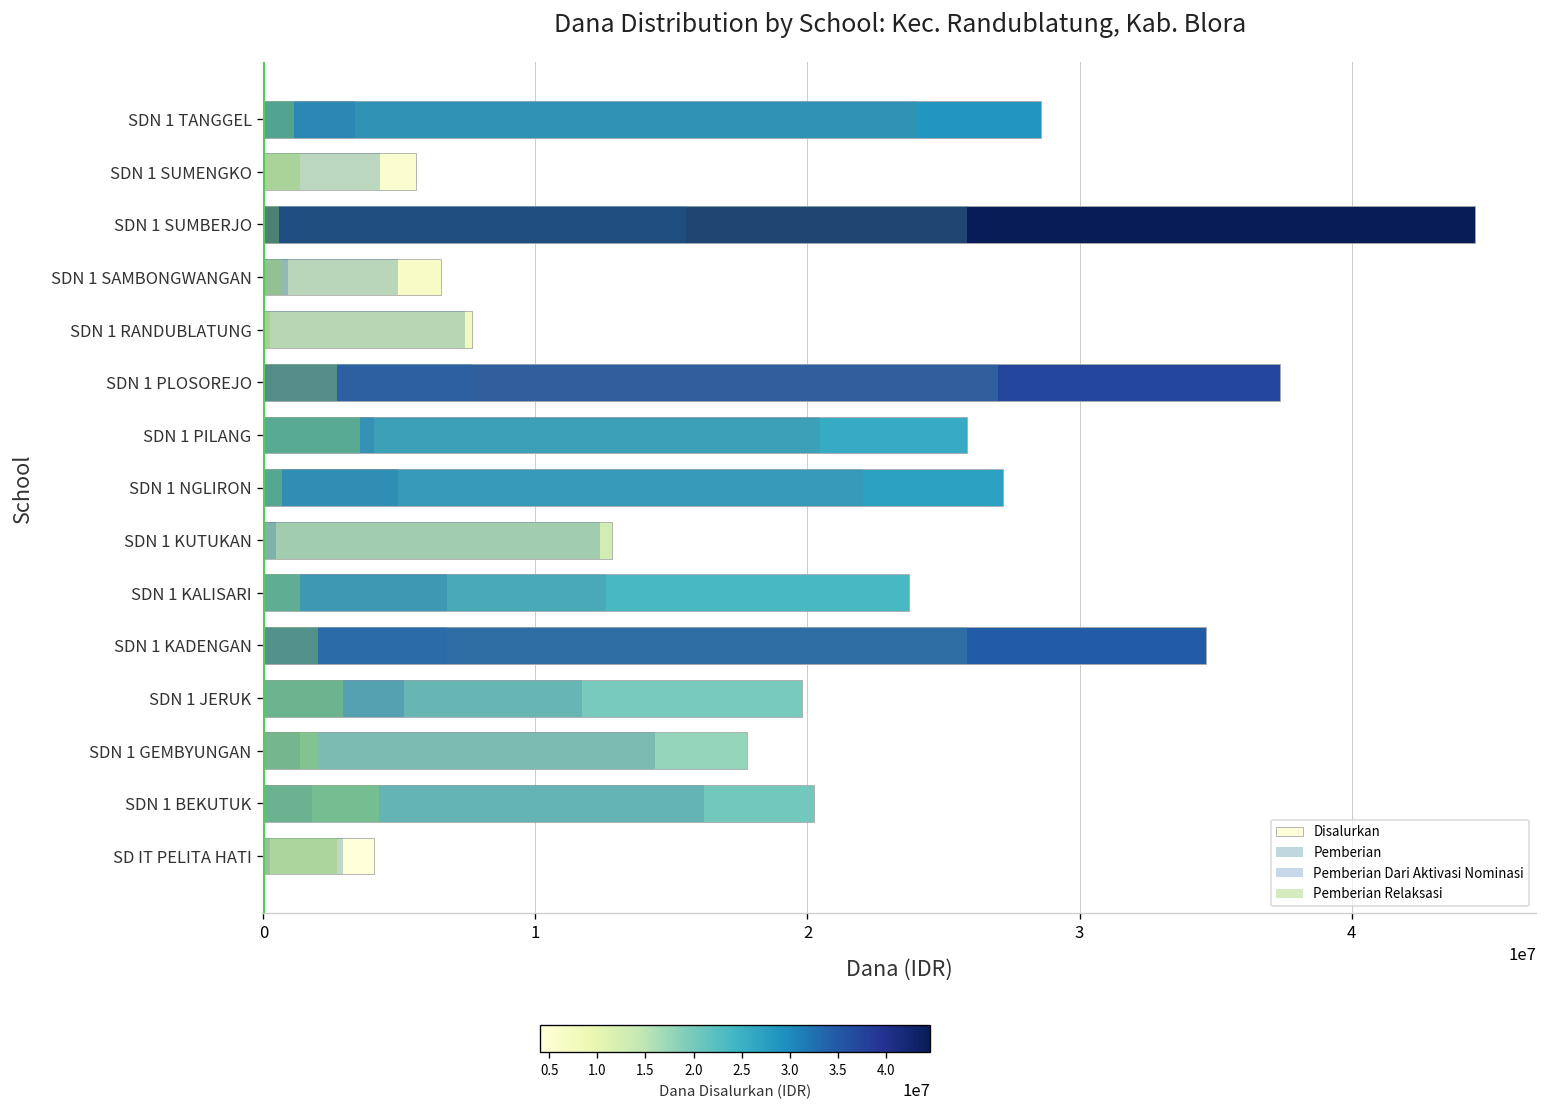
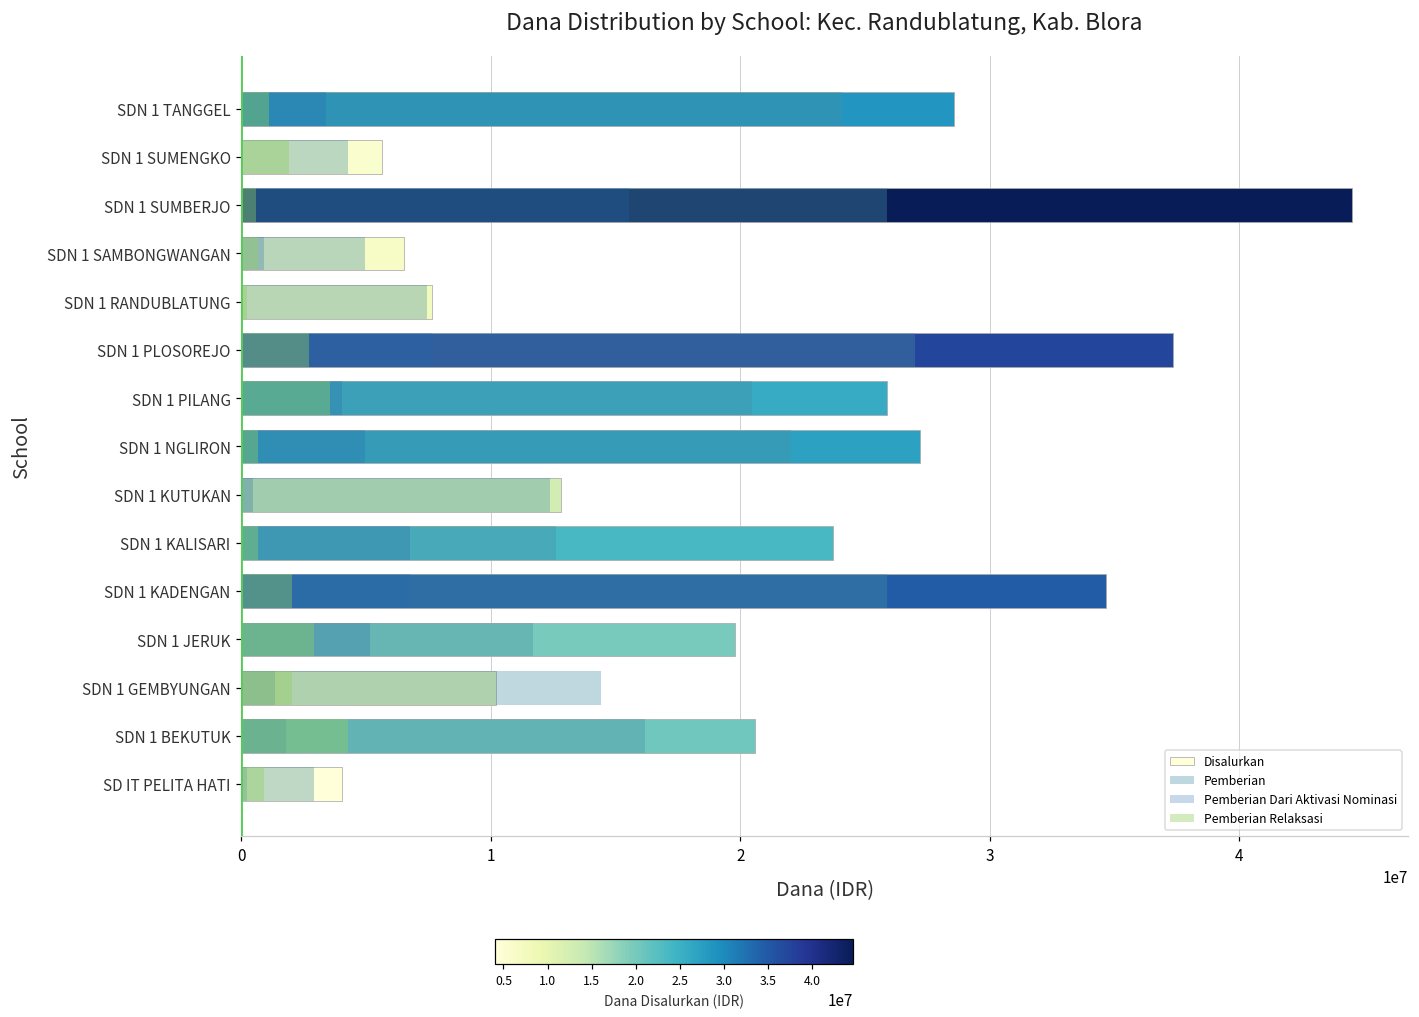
Pemberian Relaksasi, SDN 1 SUMENGKO: 1400000 -> 1900000
Pemberian Relaksasi, SDN 1 KALISARI: 1400000 -> 700000
Disalurkan, SDN 1 GEMBYUNGAN: 17800000 -> 10200000
Disalurkan, SDN 1 BEKUTUK: 20300000 -> 20600000
Pemberian Relaksasi, SD IT PELITA HATI: 2700000 -> 900000
